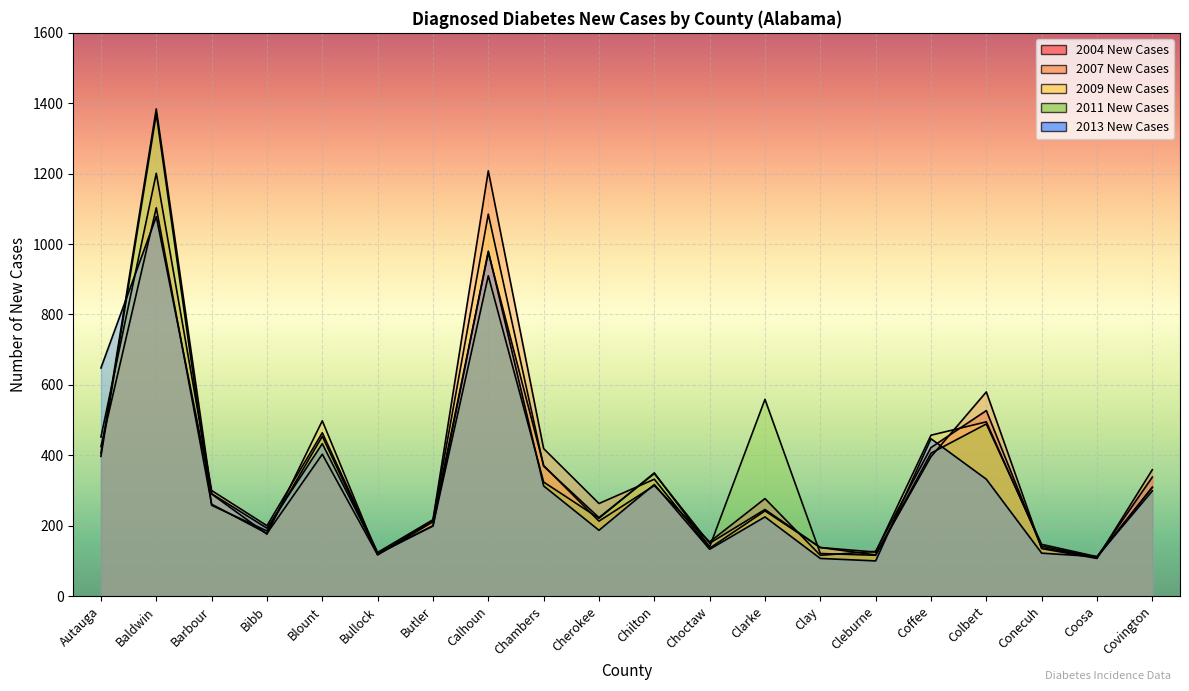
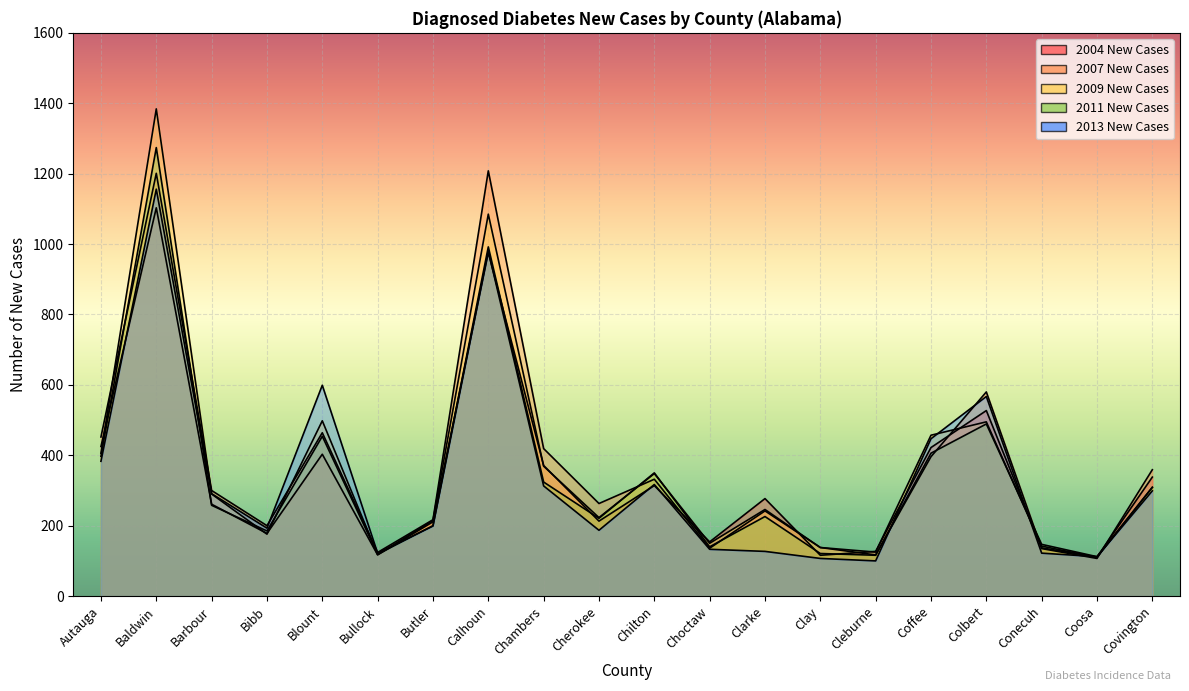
2013 New Cases, Autauga: 650 -> 380
2011 New Cases, Baldwin: 1370 -> 1270
2013 New Cases, Baldwin: 1080 -> 1160
2013 New Cases, Blount: 430 -> 600
2011 New Cases, Calhoun: 910 -> 990
2011 New Cases, Clarke: 560 -> 230
2013 New Cases, Clarke: 230 -> 130
2013 New Cases, Colbert: 330 -> 570
